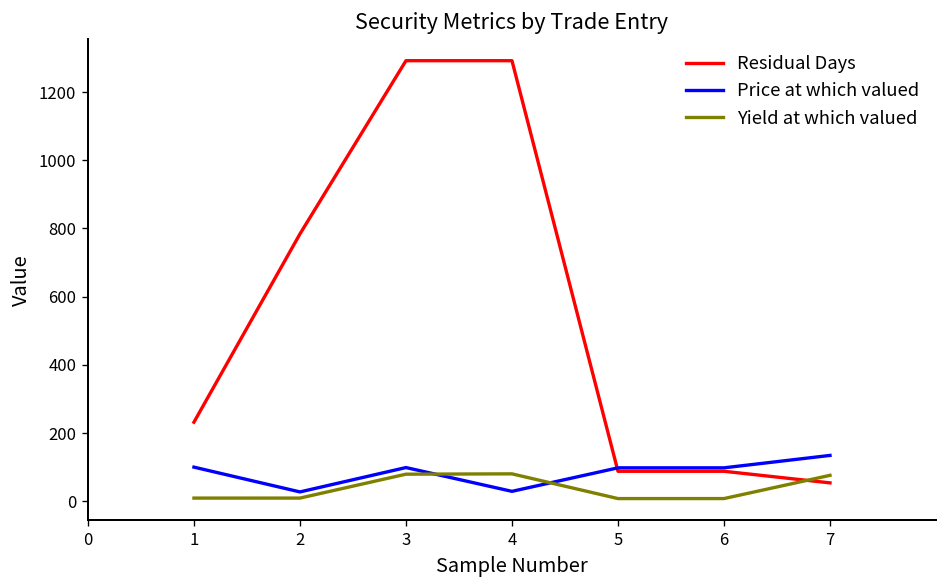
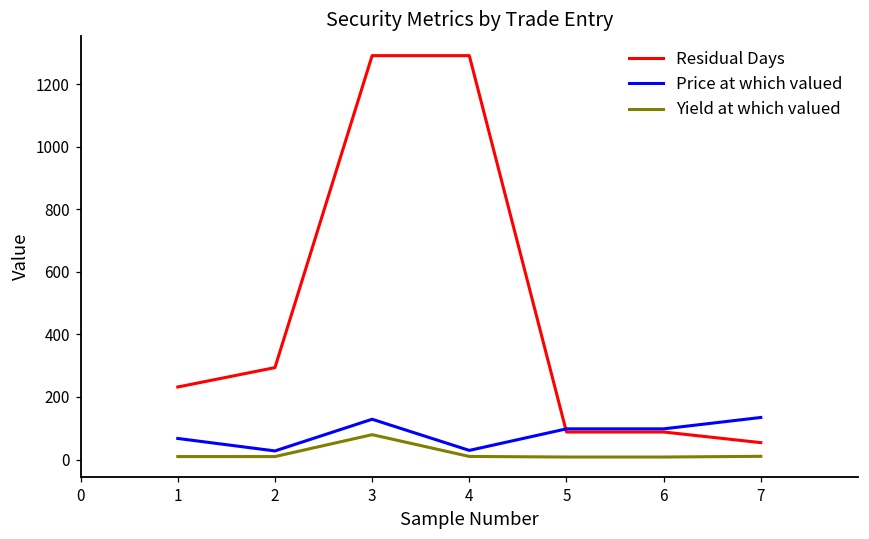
Price at which valued, 1: 100 -> 70
Residual Days, 2: 780 -> 290
Price at which valued, 3: 100 -> 130
Yield at which valued, 4: 80 -> 10
Yield at which valued, 7: 80 -> 10
